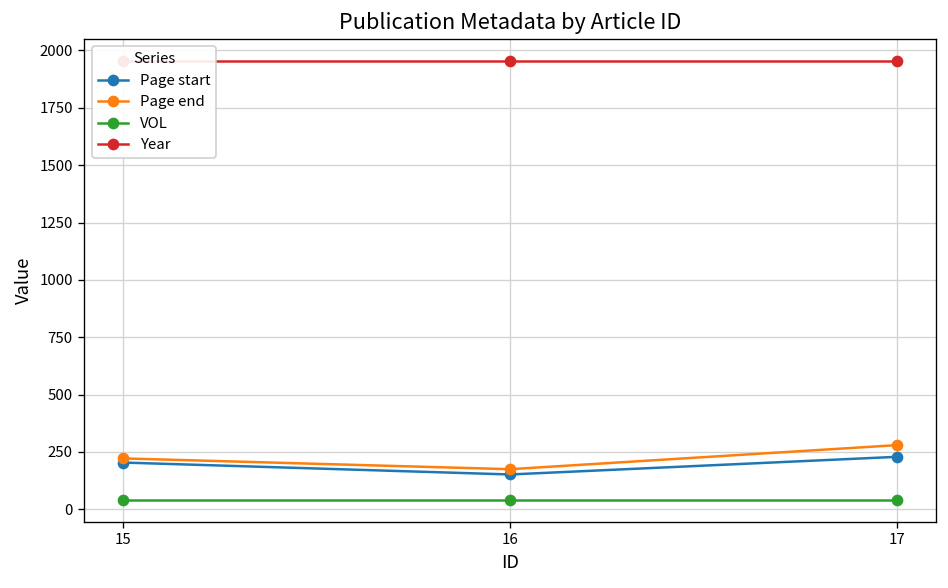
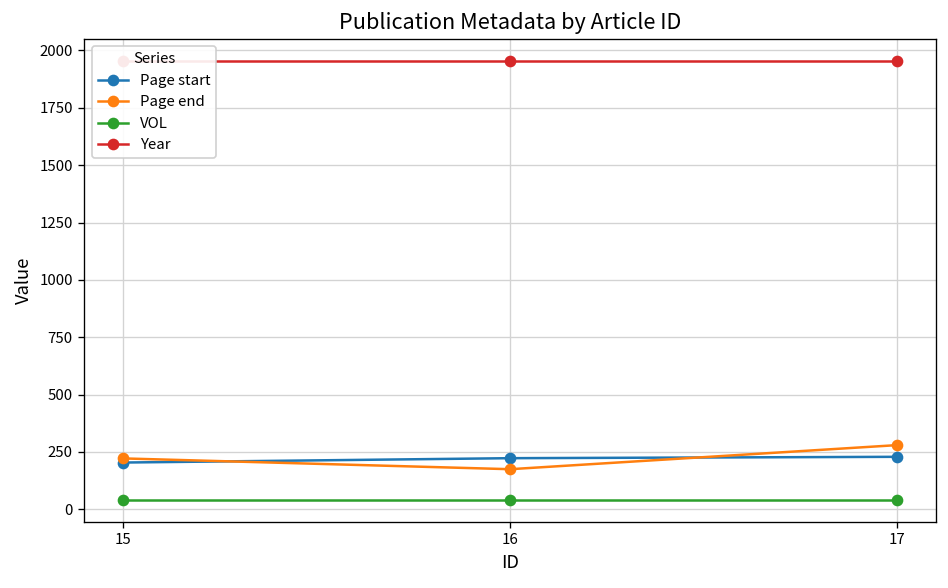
Page start, 16: 150 -> 220
